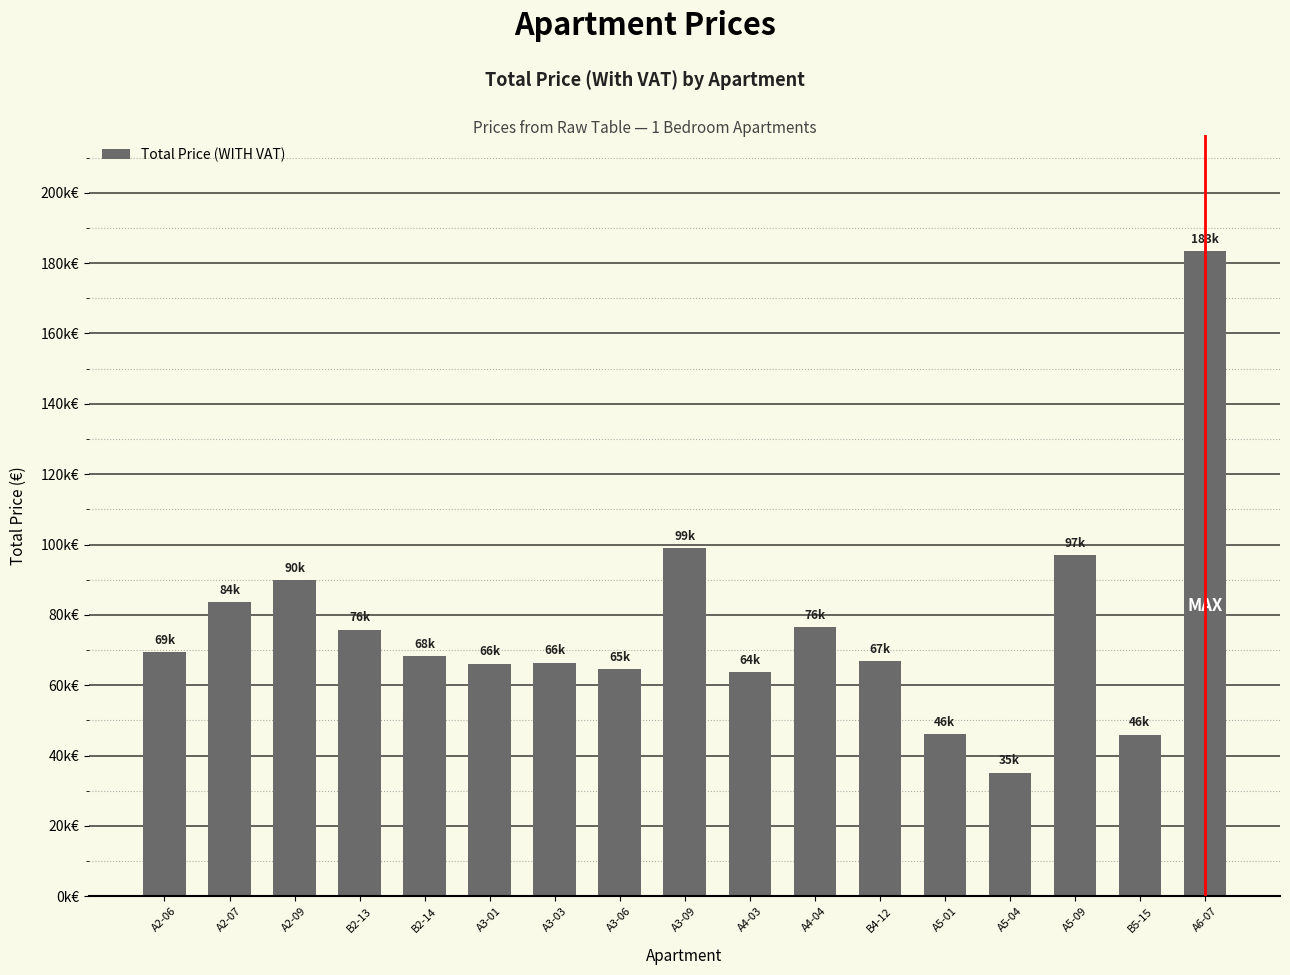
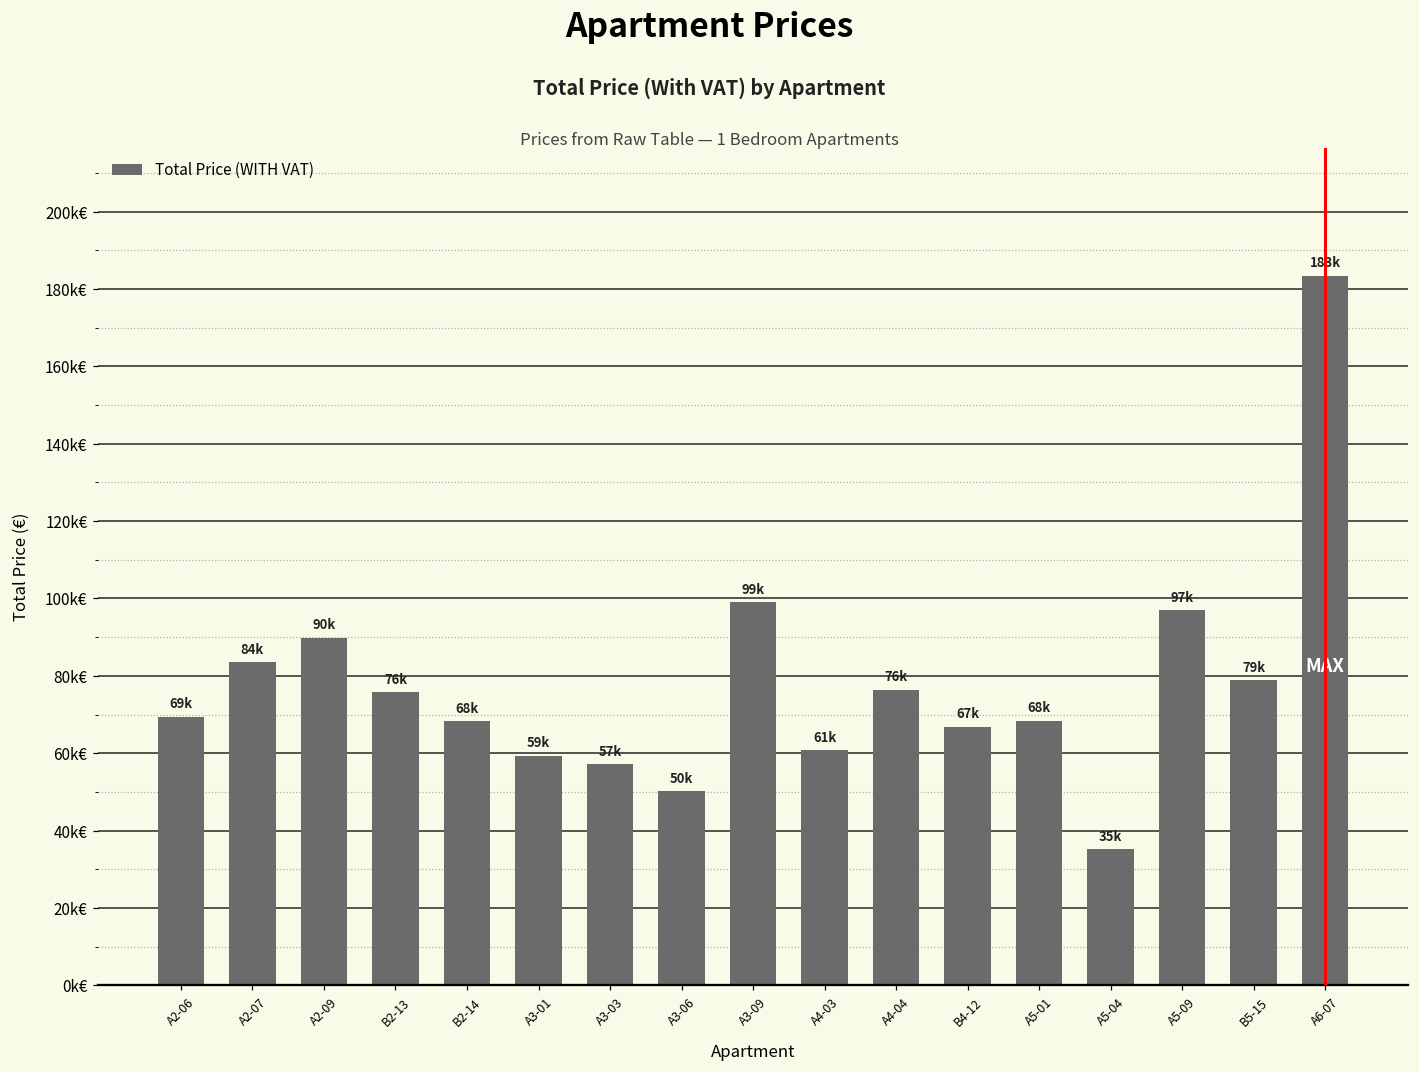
A3-01: 66k -> 59k
A3-03: 66k -> 57k
A3-06: 65k -> 50k
A4-03: 64k -> 61k
A5-01: 46k -> 68k
B5-15: 46k -> 79k
